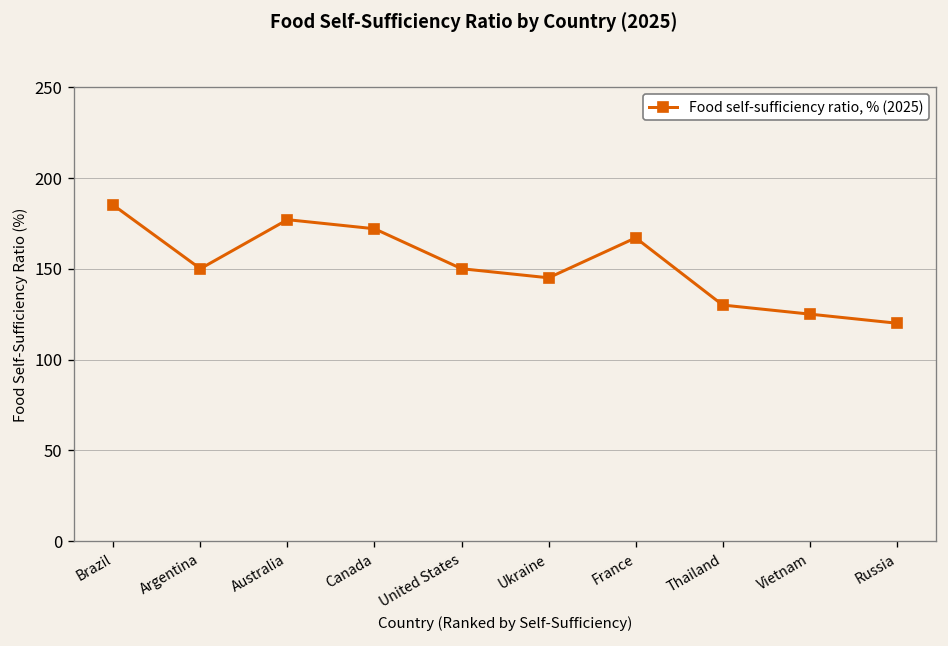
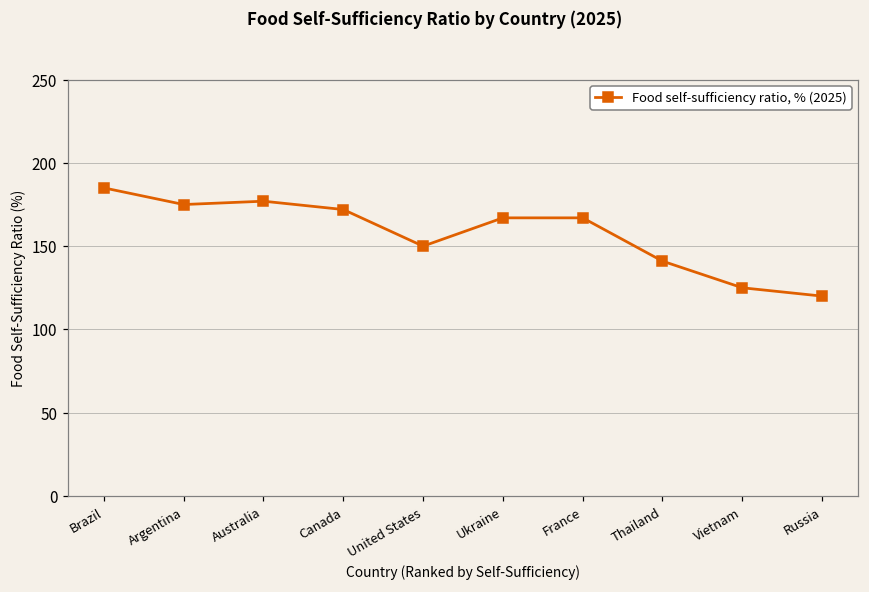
Argentina: 150 -> 175
Ukraine: 145 -> 167
Thailand: 130 -> 141
